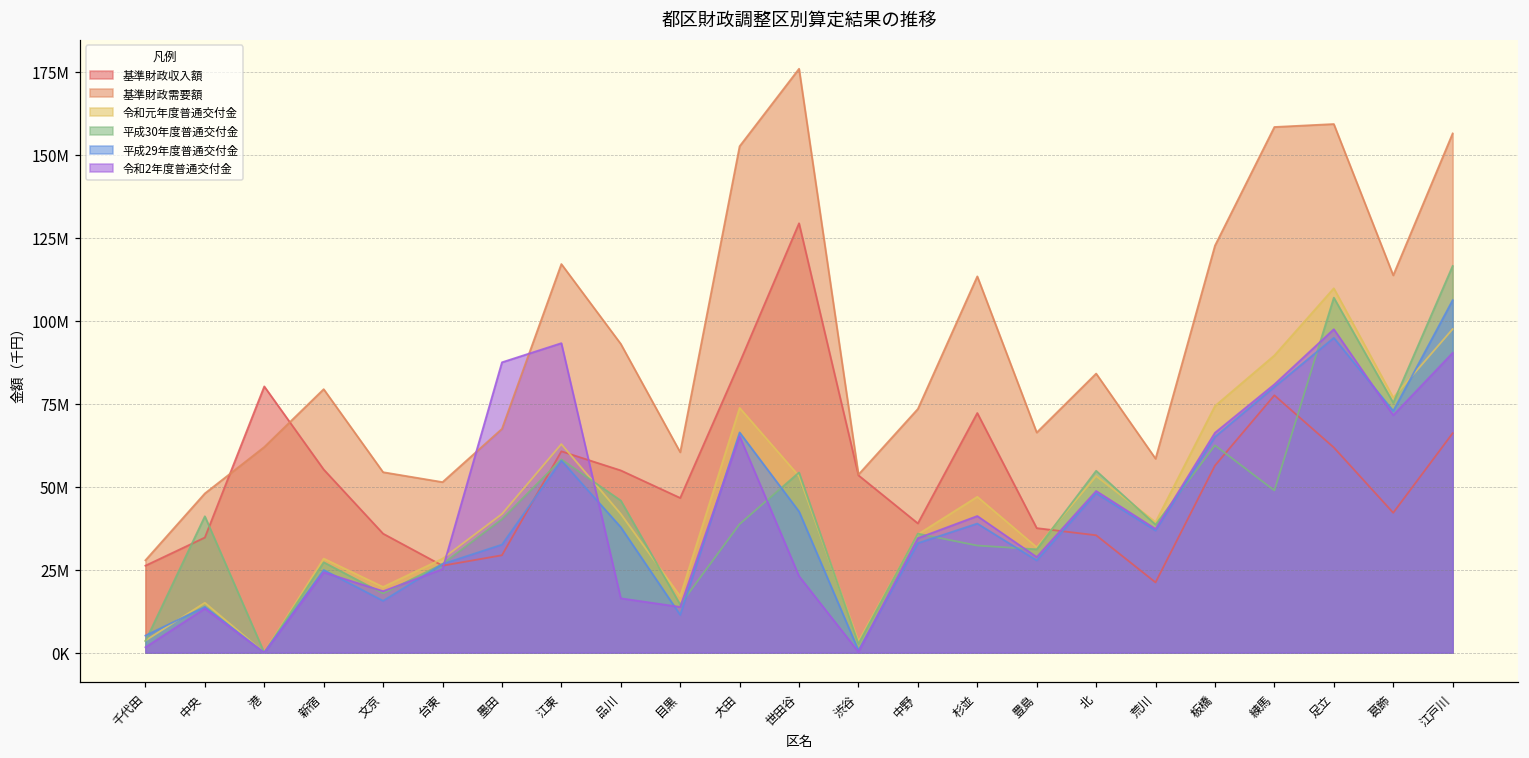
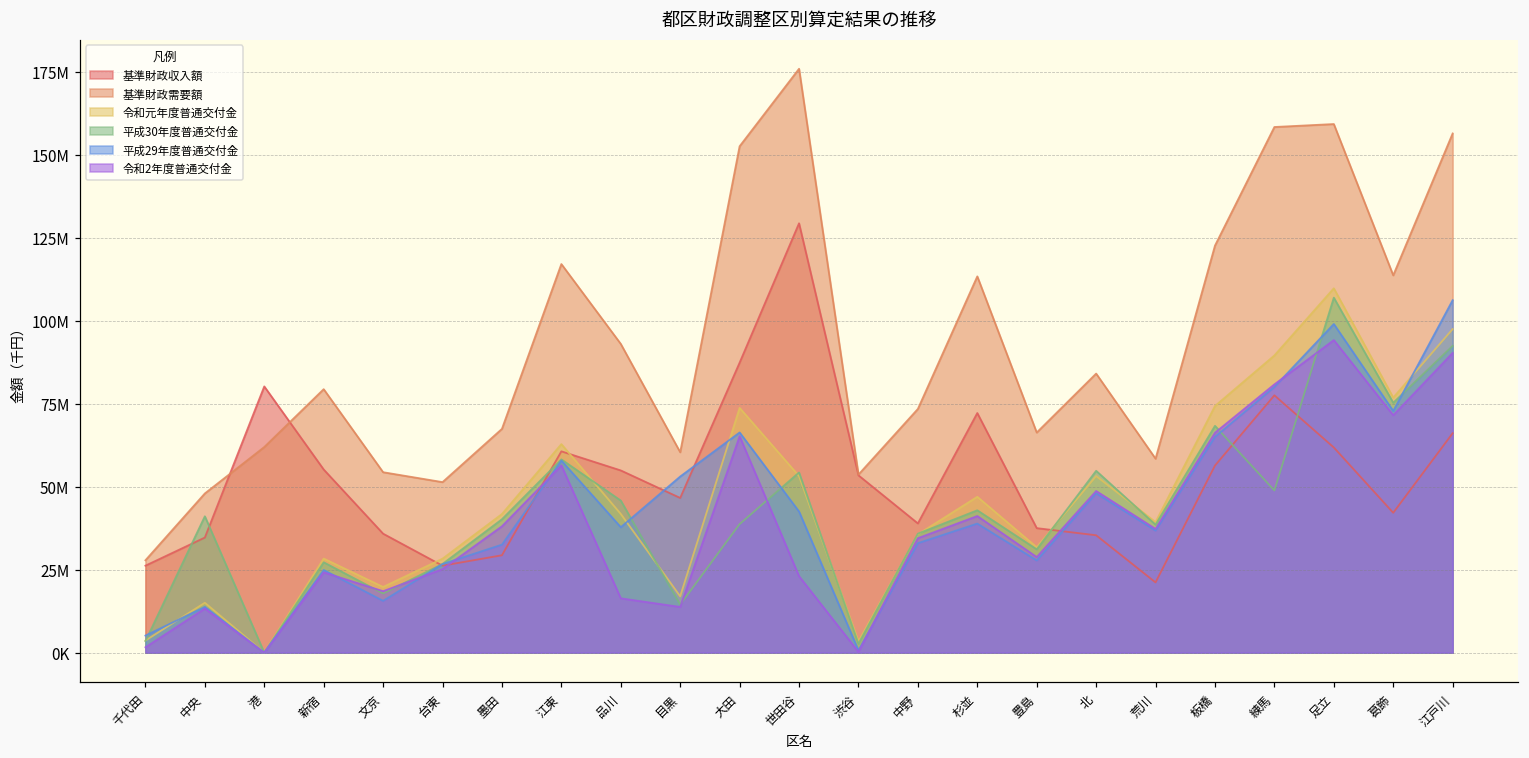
令和2年度普通交付金, 墨田: 87000000 -> 38000000
令和2年度普通交付金, 江東: 93000000 -> 56000000
平成29年度普通交付金, 目黒: 11000000 -> 53000000
平成30年度普通交付金, 杉並: 32000000 -> 43000000
平成30年度普通交付金, 板橋: 62000000 -> 68000000
平成29年度普通交付金, 足立: 95000000 -> 99000000
令和2年度普通交付金, 足立: 97000000 -> 94000000
平成30年度普通交付金, 江戸川: 116000000 -> 92000000
